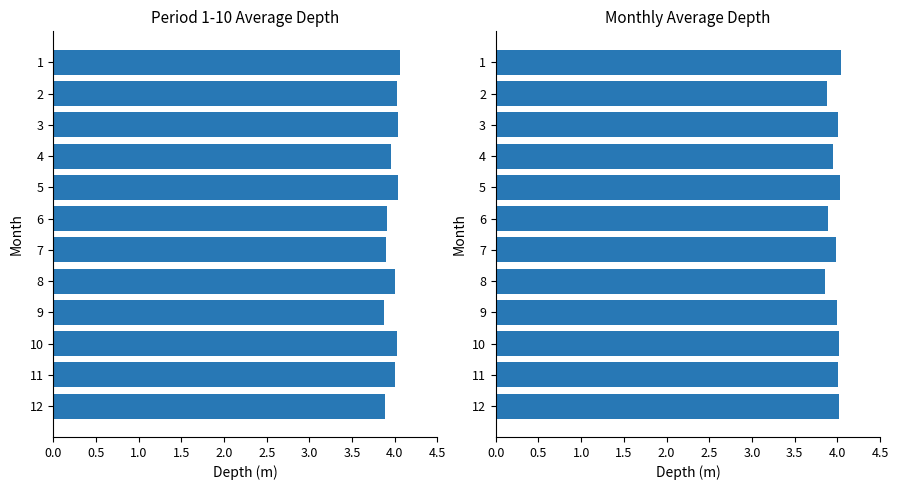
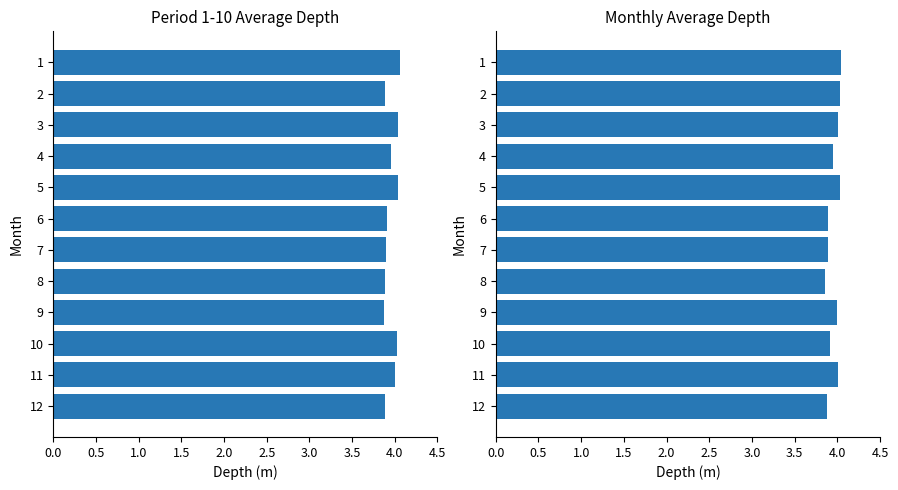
Period 1-10 Average Depth, 2: 4.0 -> 3.9
Period 1-10 Average Depth, 8: 4.0 -> 3.9
Monthly Average Depth, 2: 3.9 -> 4.0
Monthly Average Depth, 7: 4.0 -> 3.9
Monthly Average Depth, 10: 4.0 -> 3.9
Monthly Average Depth, 12: 4.0 -> 3.9
